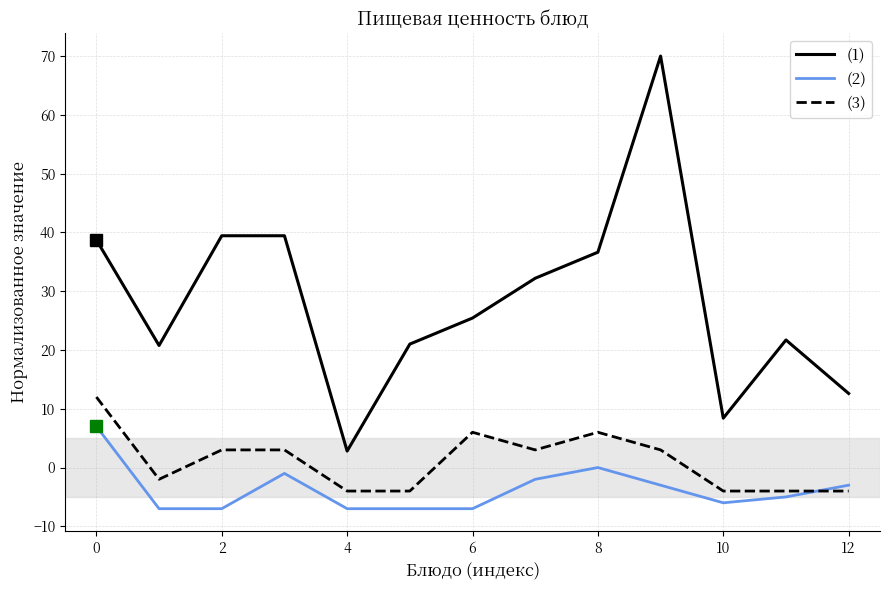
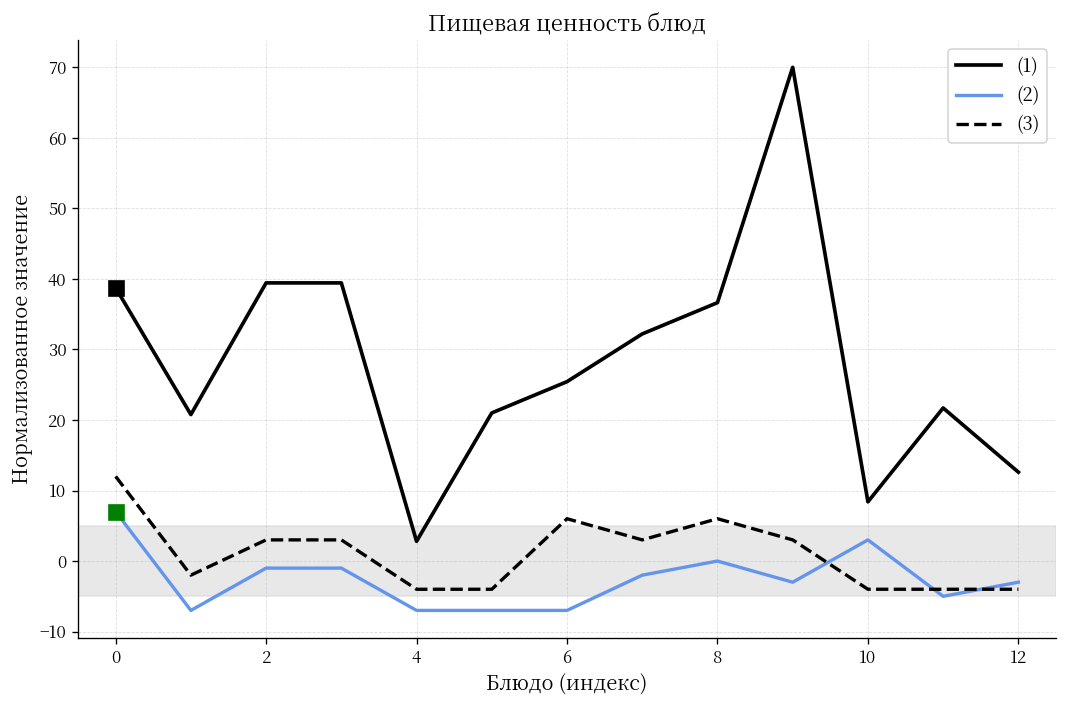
(2), 2: -7 -> -1
(2), 10: -6 -> 3
